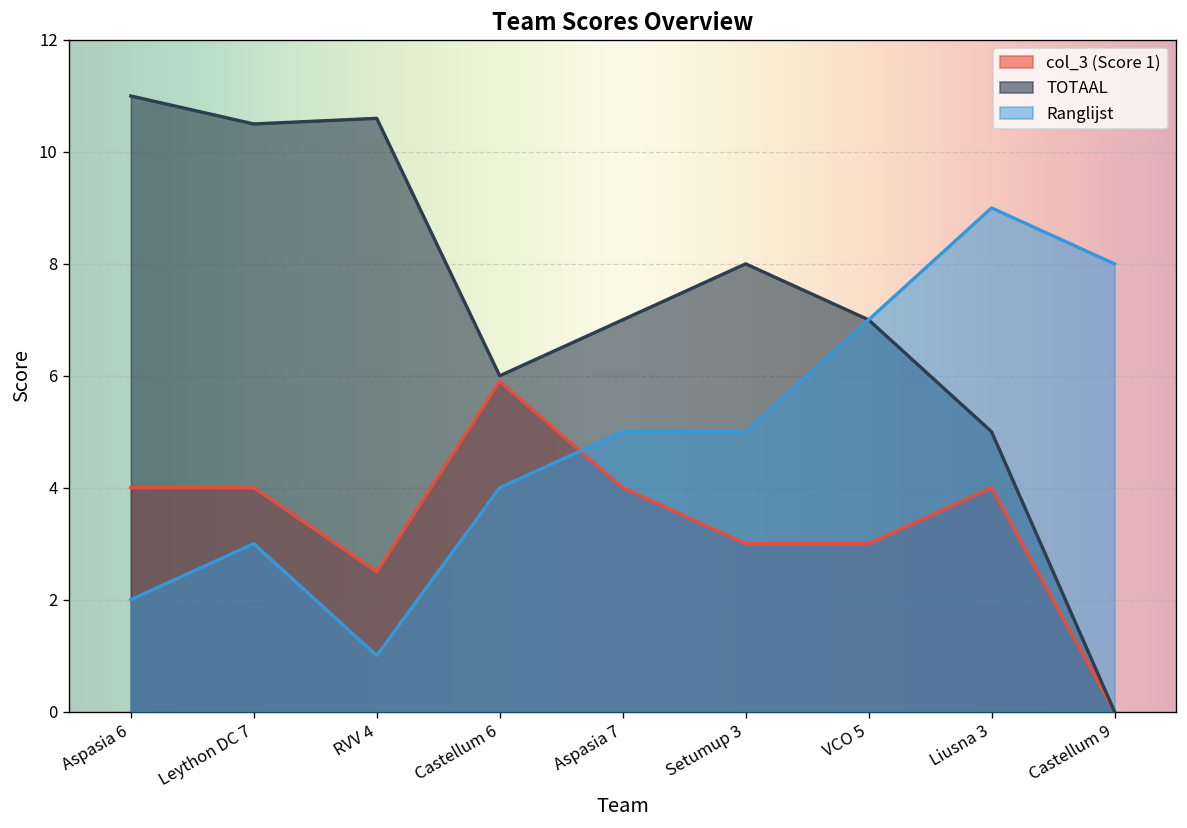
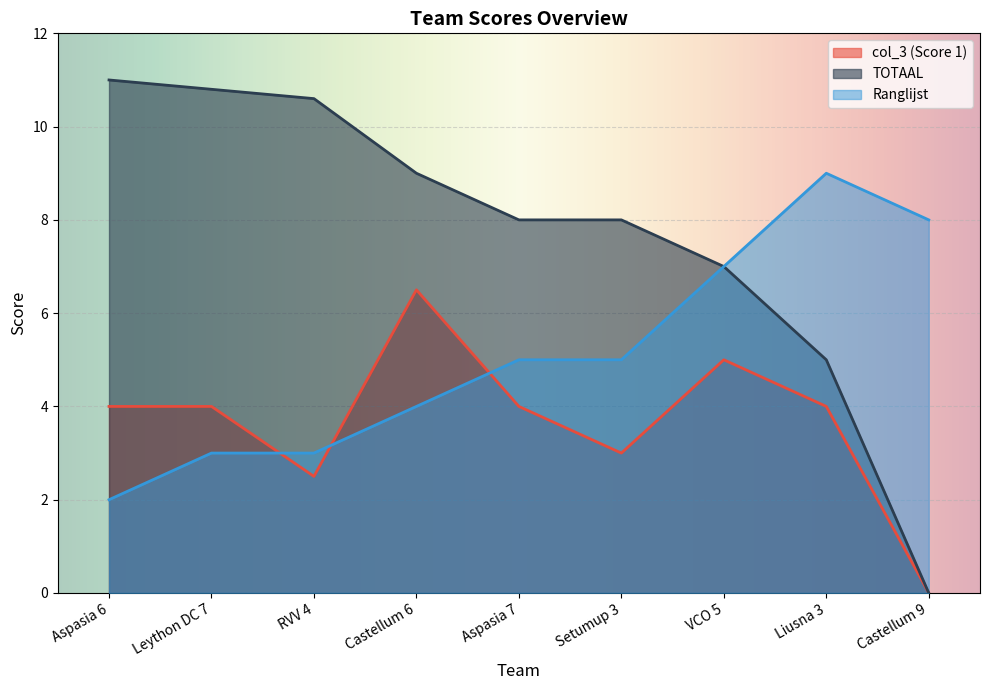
TOTAAL, Leython DC 7: 10.5 -> 10.8
Ranglijst, RVV 4: 1 -> 3
col_3 (Score 1), Castellum 6: 5.9 -> 6.5
TOTAAL, Castellum 6: 6 -> 9
TOTAAL, Aspasia 7: 7 -> 8
col_3 (Score 1), VCO 5: 3 -> 5
